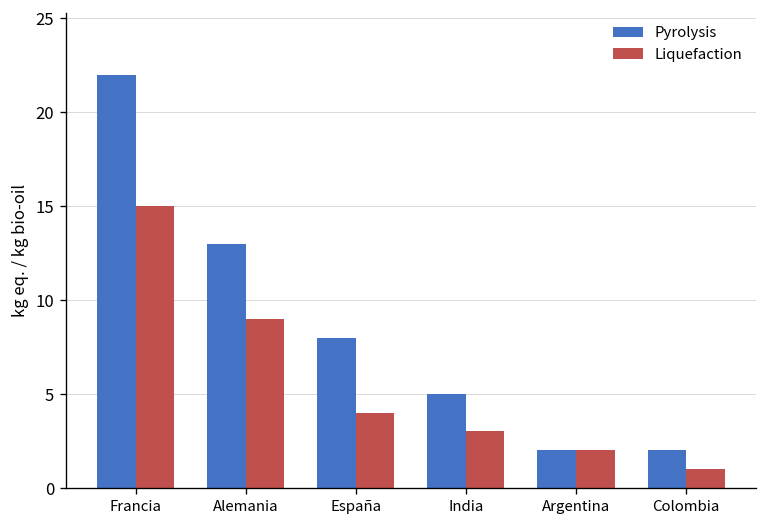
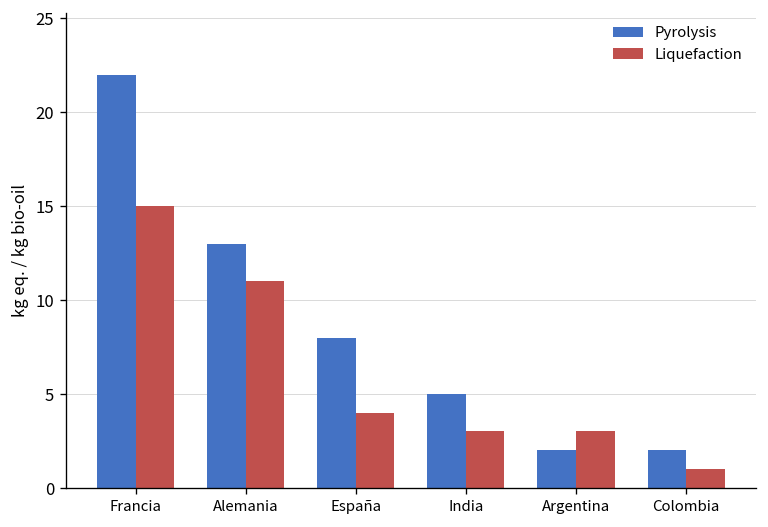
Liquefaction, Alemania: 9 -> 11
Liquefaction, Argentina: 2 -> 3
